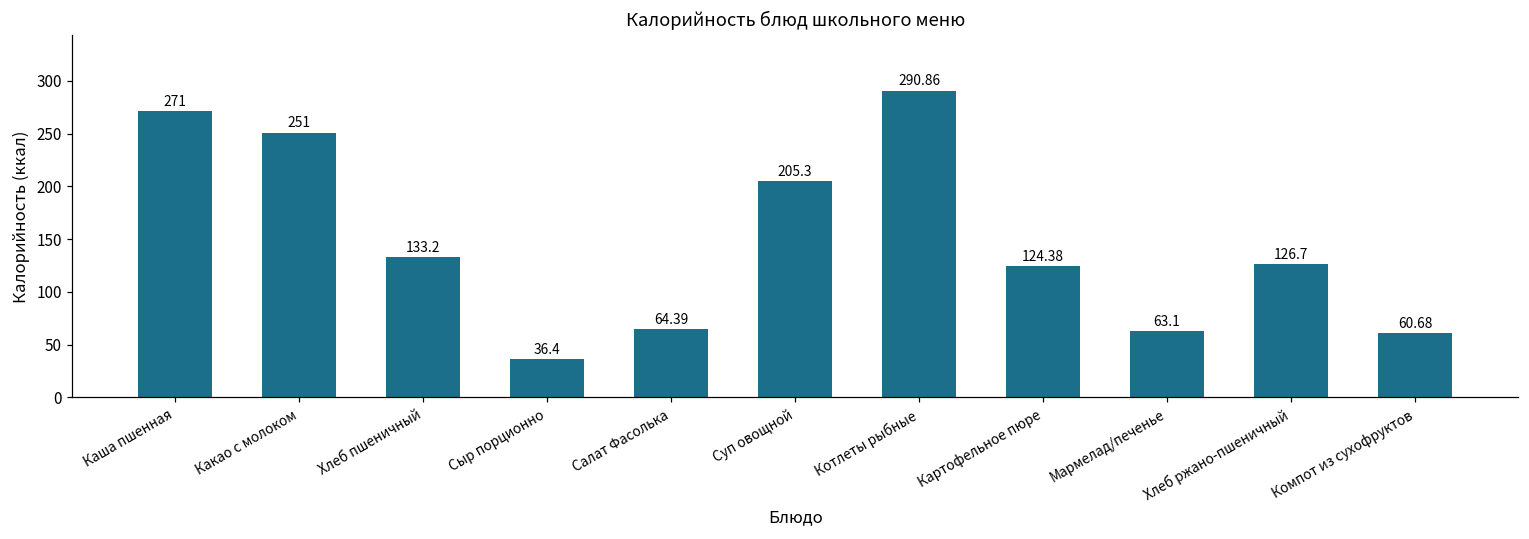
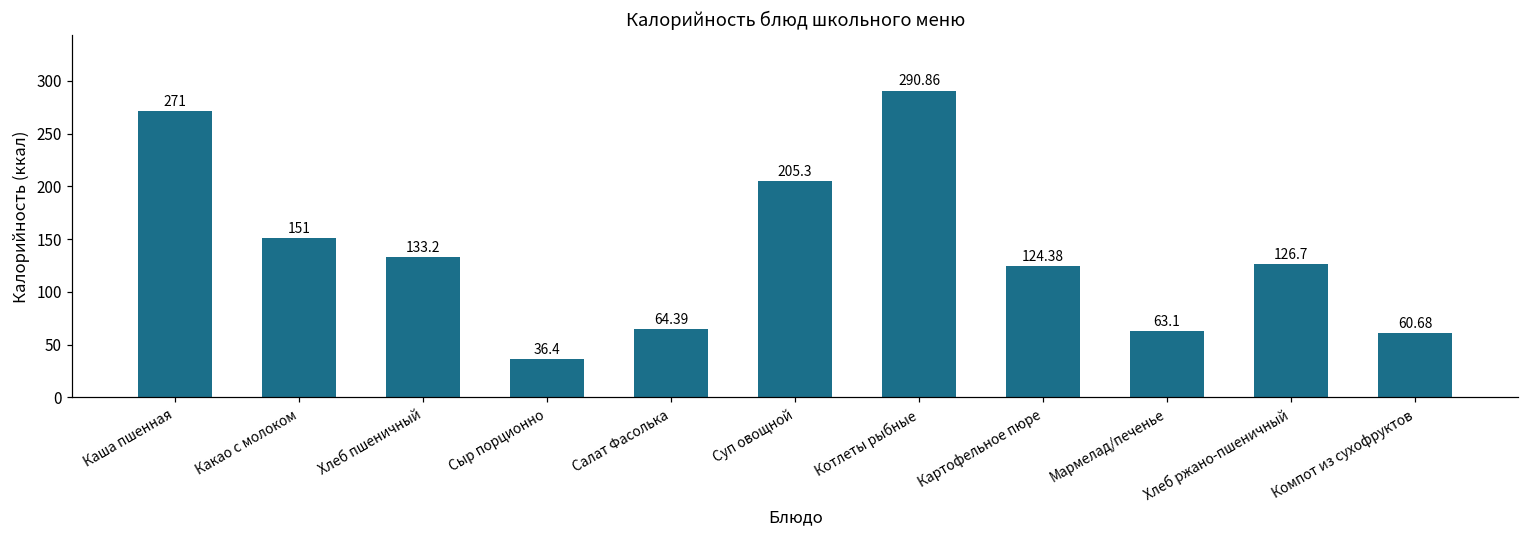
Какао с молоком: 251 -> 151
